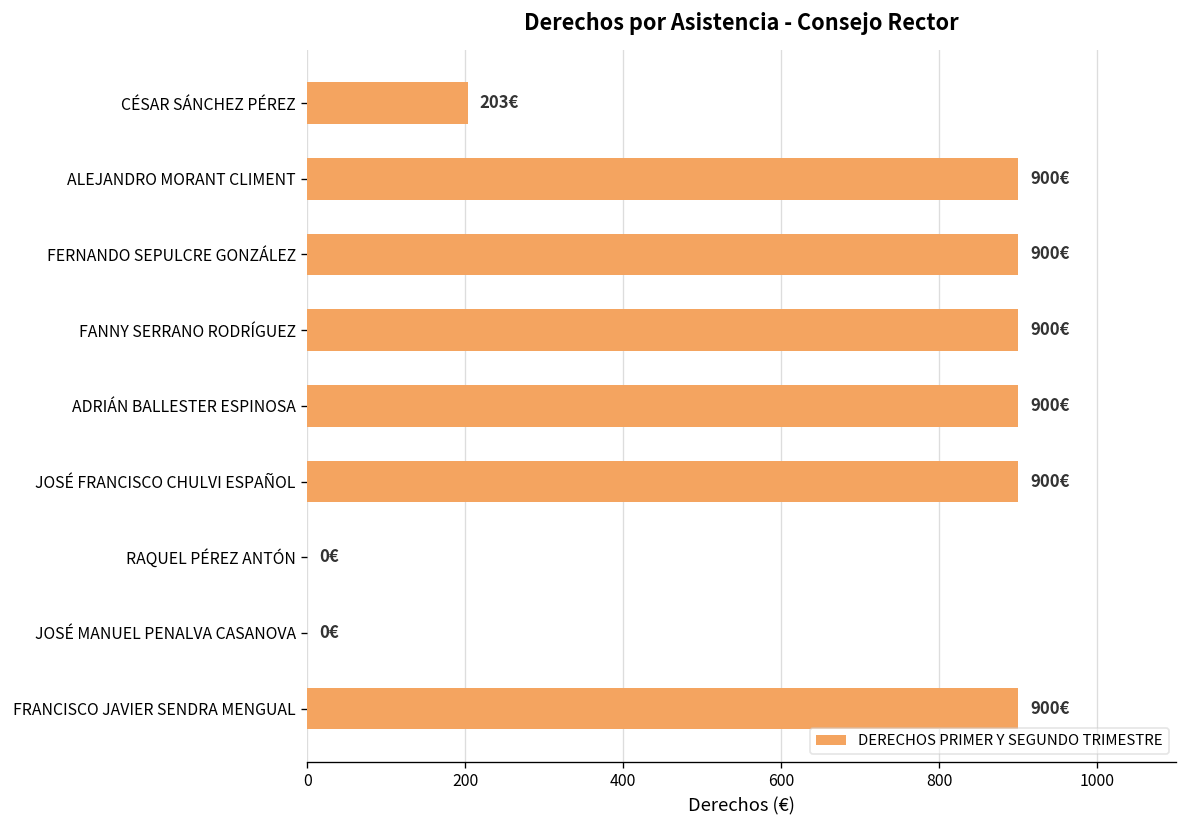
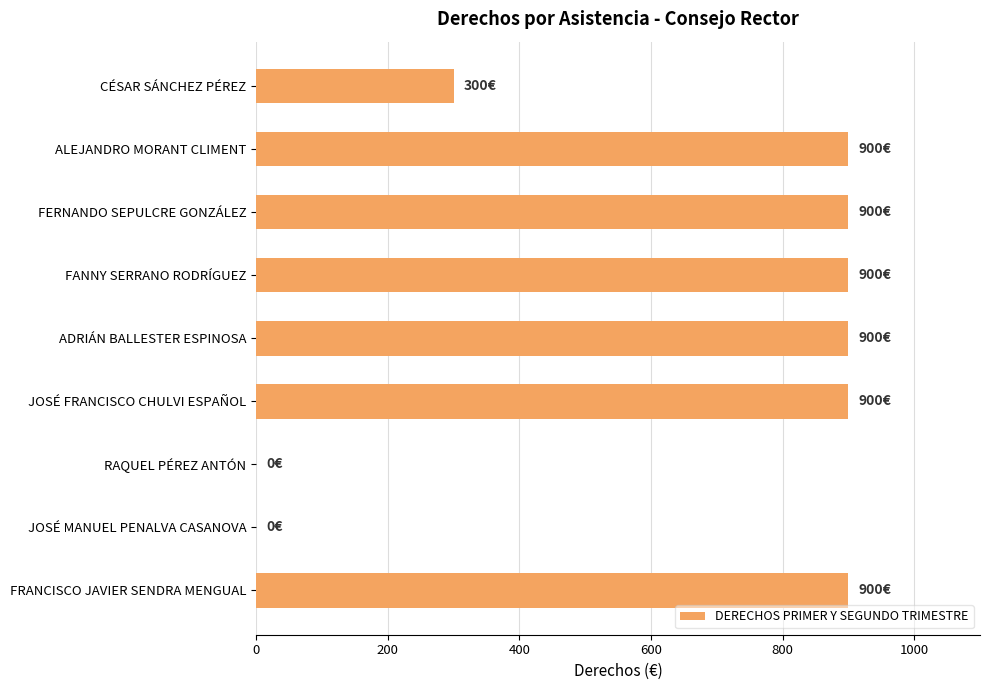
CÉSAR SÁNCHEZ PÉREZ: 203€ -> 300€
